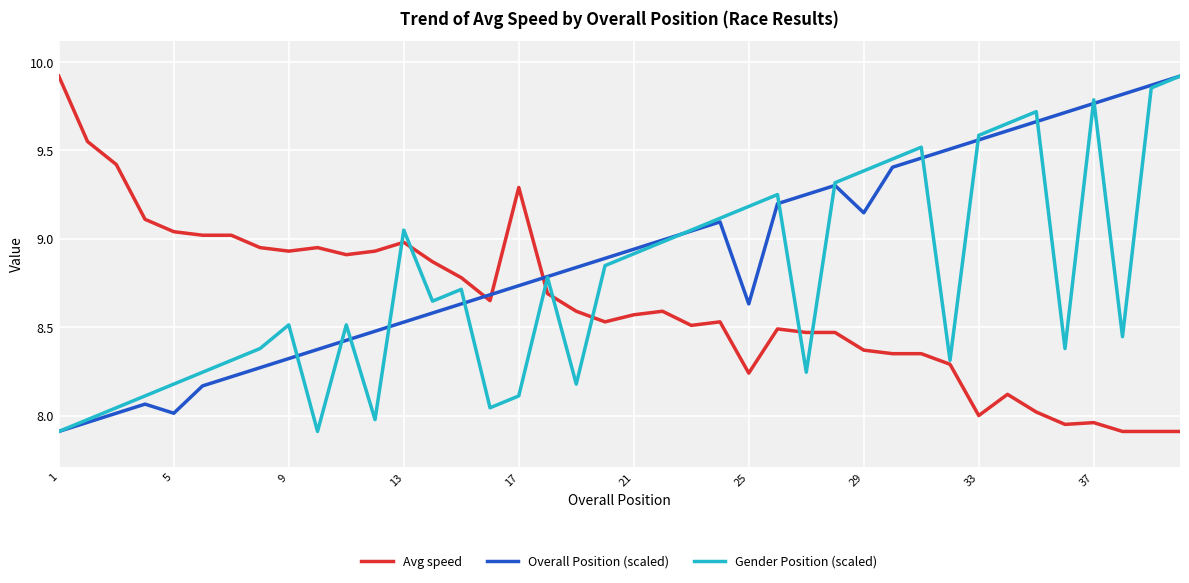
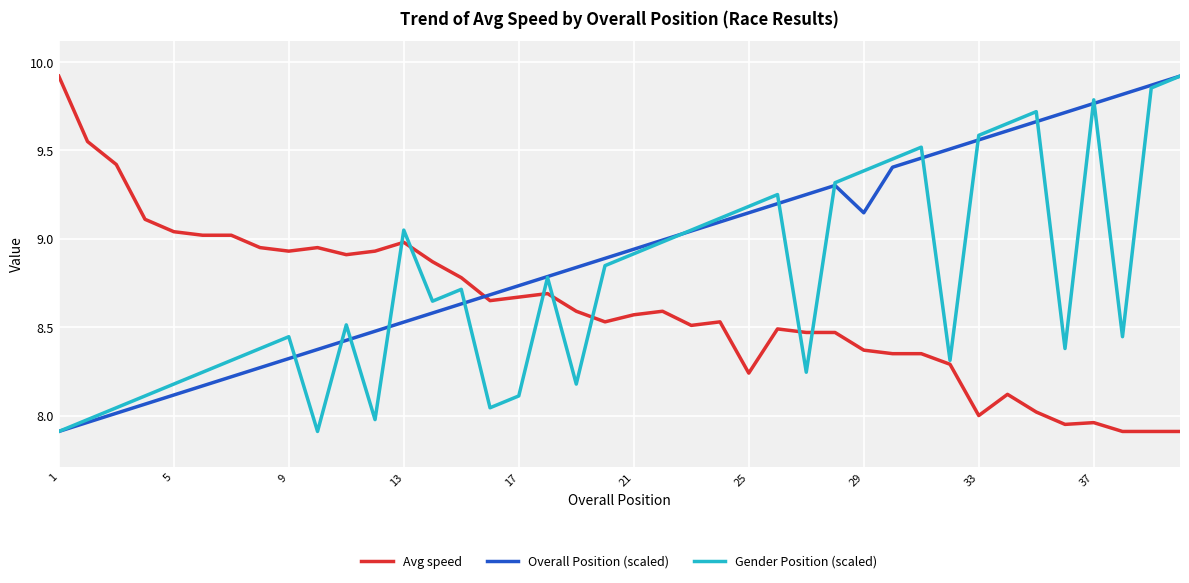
Overall Position (scaled), 5: 8.01 -> 8.12
Gender Position (scaled), 9: 8.51 -> 8.45
Avg speed, 17: 9.29 -> 8.67
Overall Position (scaled), 25: 8.63 -> 9.15
